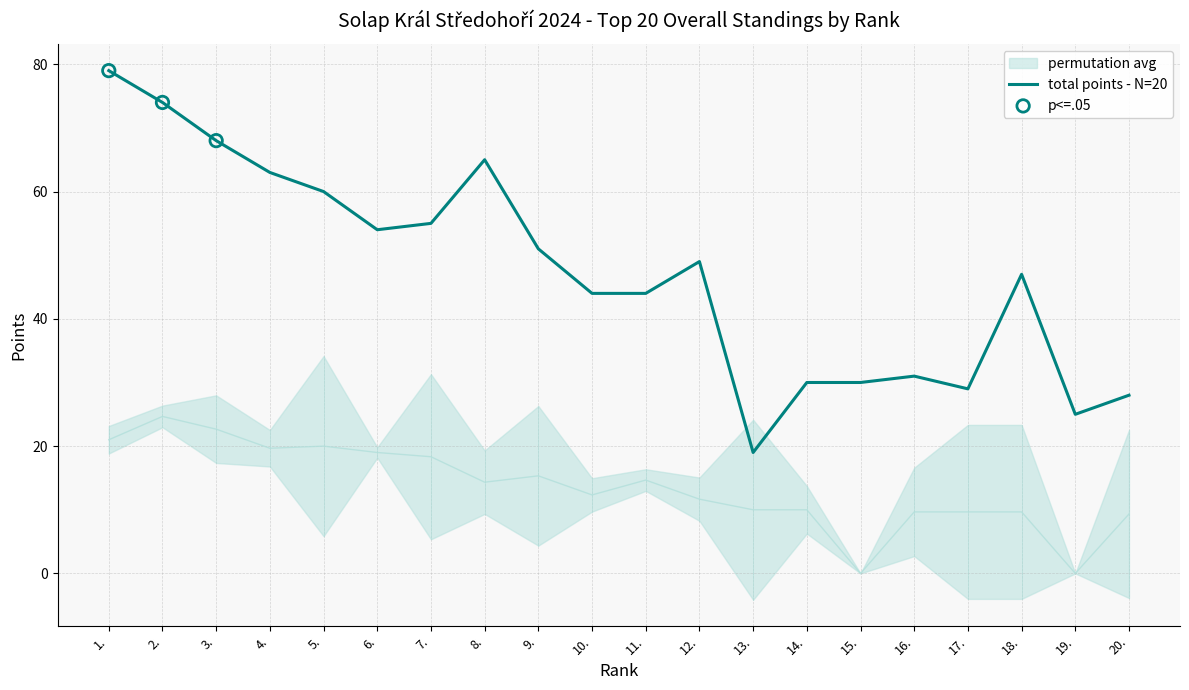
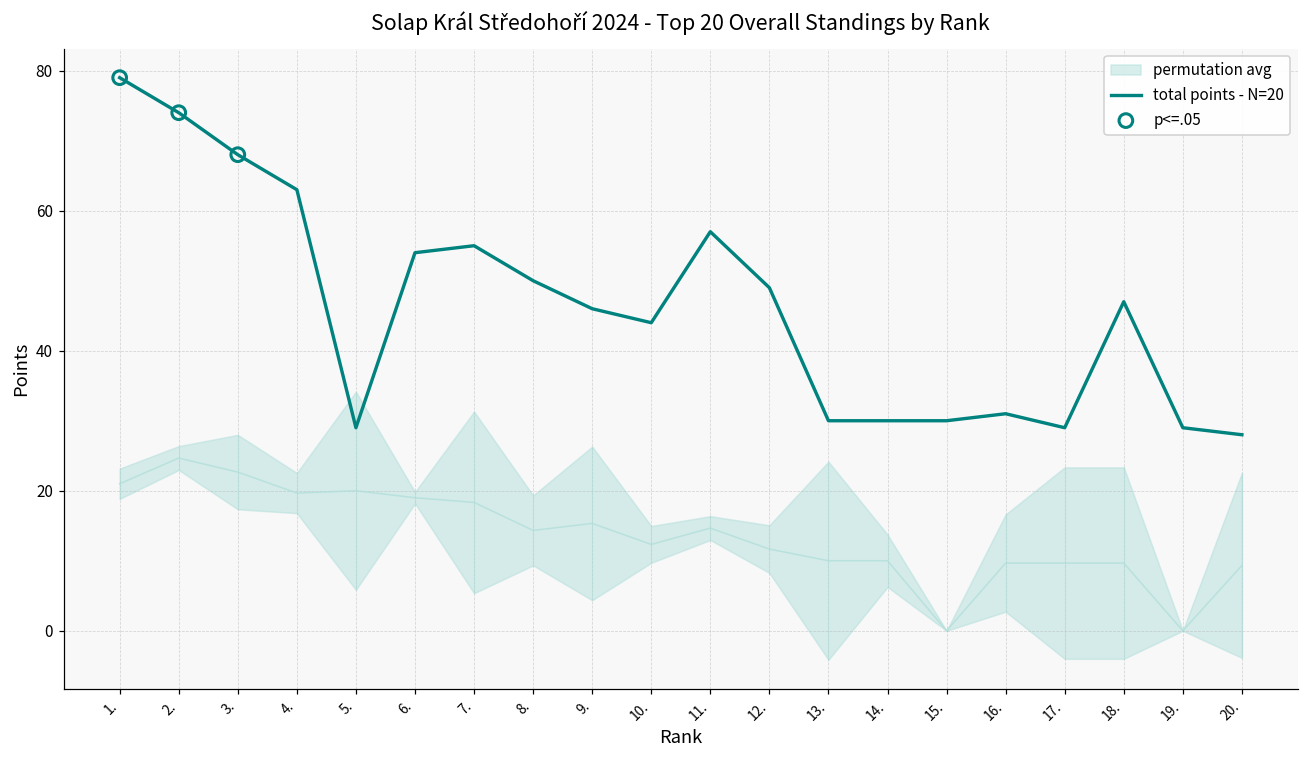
total points - N=20, 5.: 60 -> 29
total points - N=20, 8.: 65 -> 50
total points - N=20, 9.: 51 -> 46
total points - N=20, 11.: 44 -> 57
total points - N=20, 13.: 19 -> 30
total points - N=20, 19.: 25 -> 29
